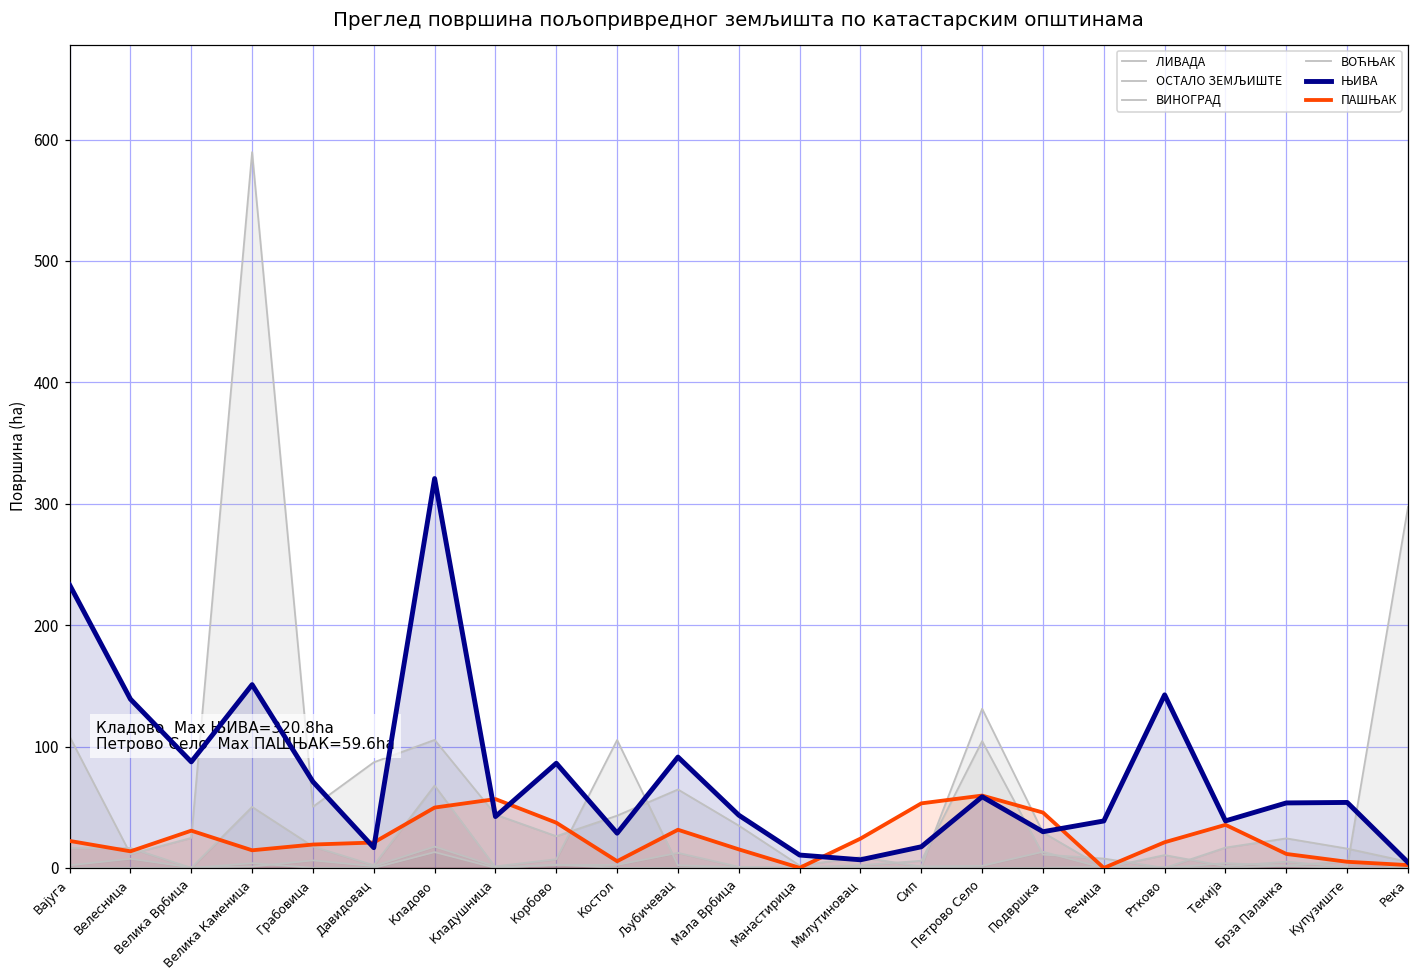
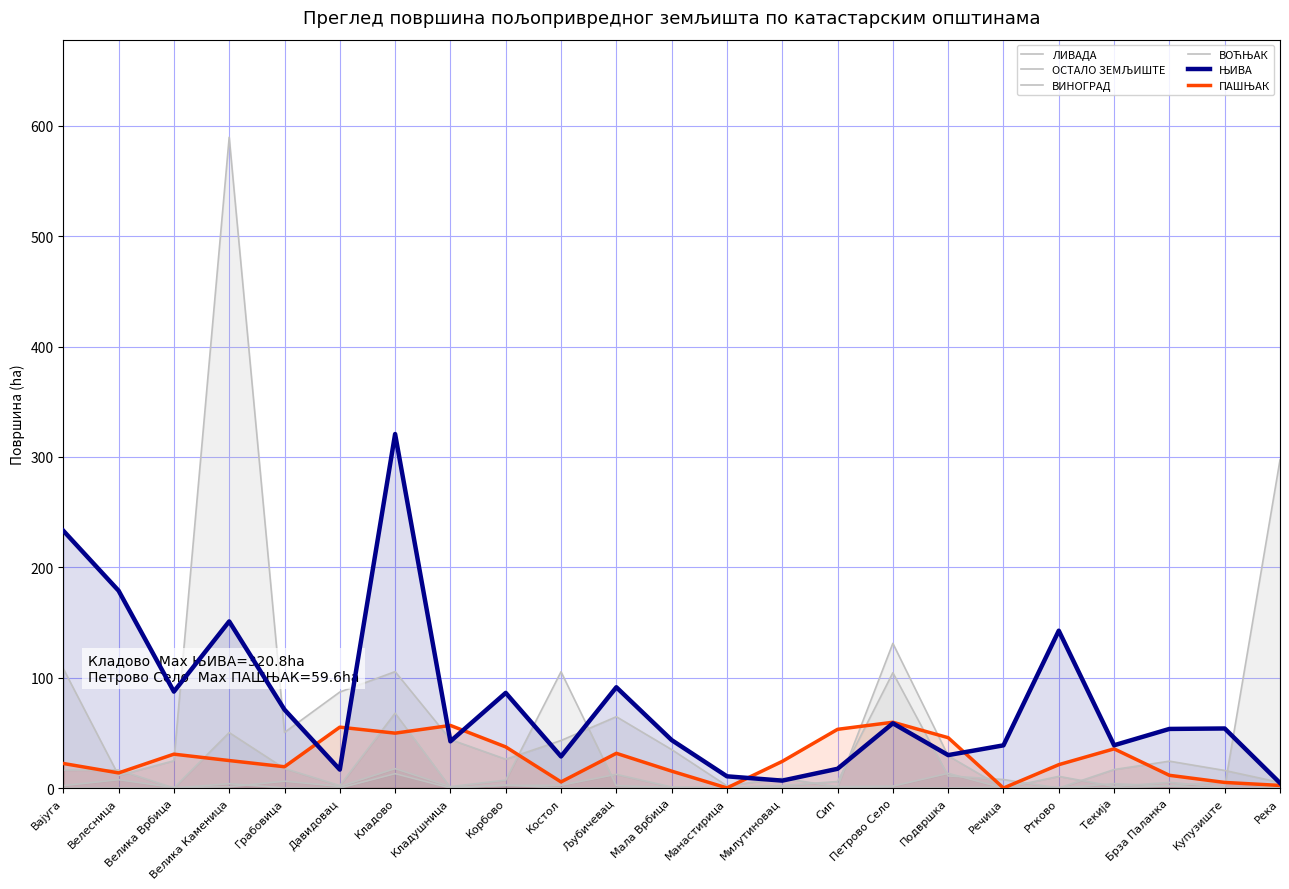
ЊИВА, Велесница: 139 -> 179
ПАШЊАК, Велика Каменица: 15 -> 25
ПАШЊАК, Давидовац: 21 -> 55
